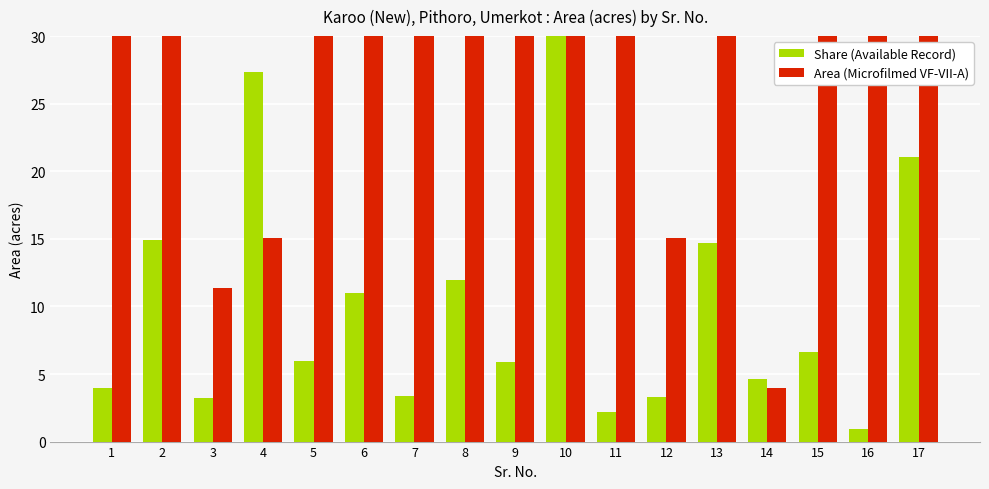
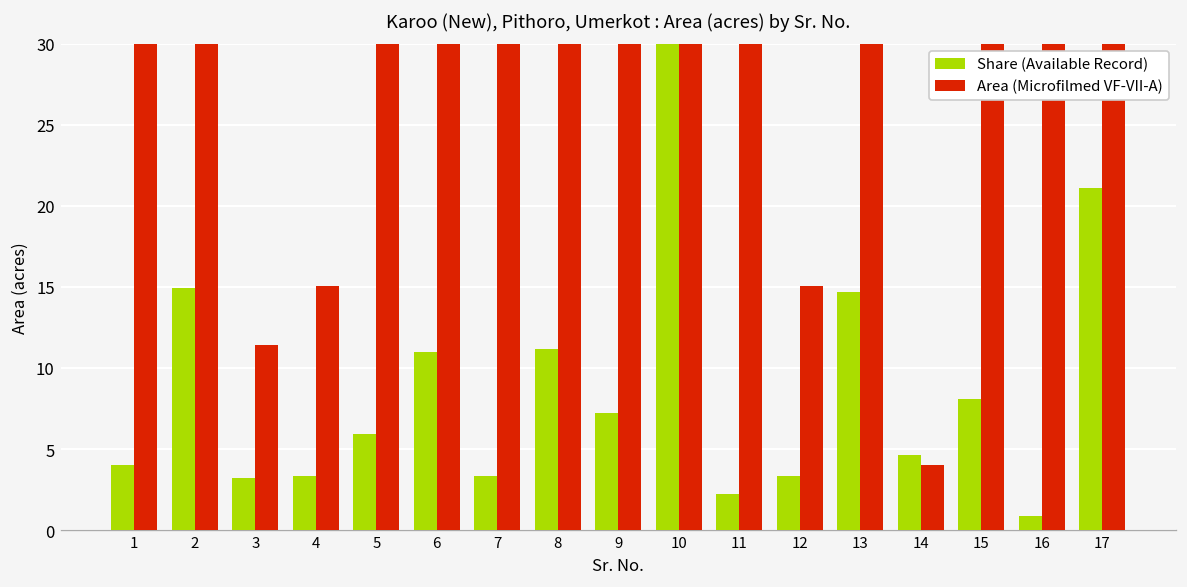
Share (Available Record), 4: 27.4 -> 3.3
Share (Available Record), 8: 12.0 -> 11.2
Share (Available Record), 9: 5.9 -> 7.2
Share (Available Record), 15: 6.6 -> 8.1
